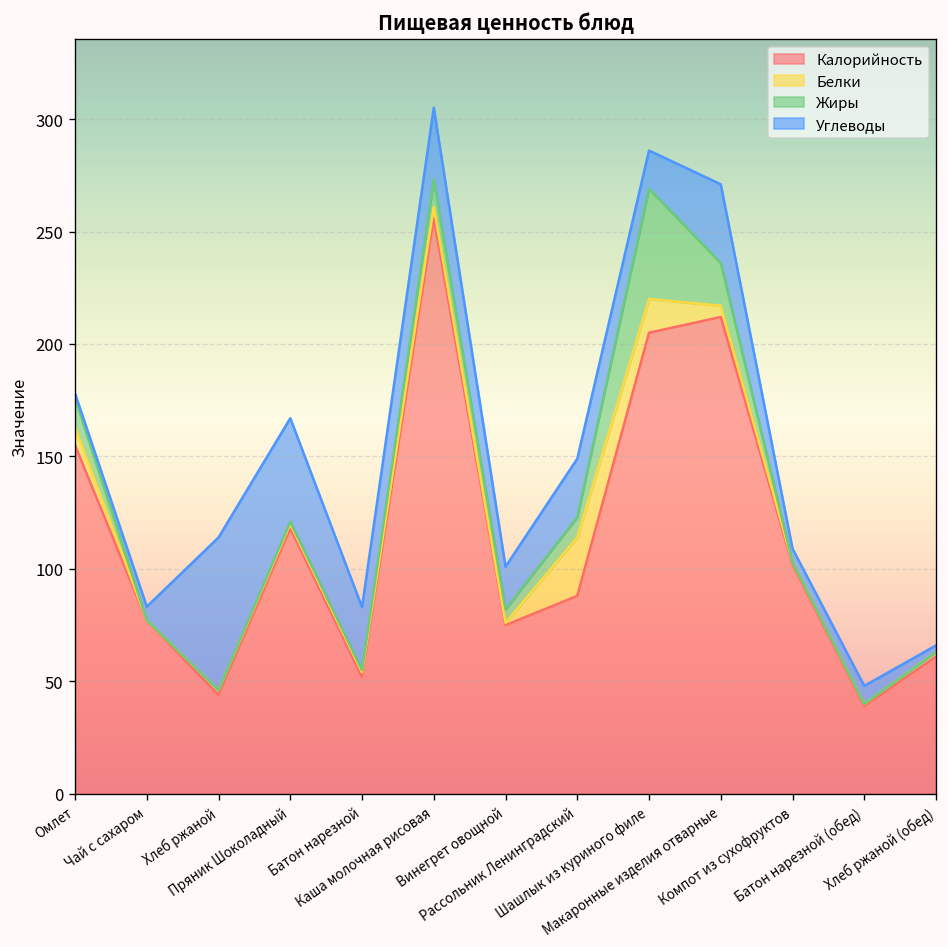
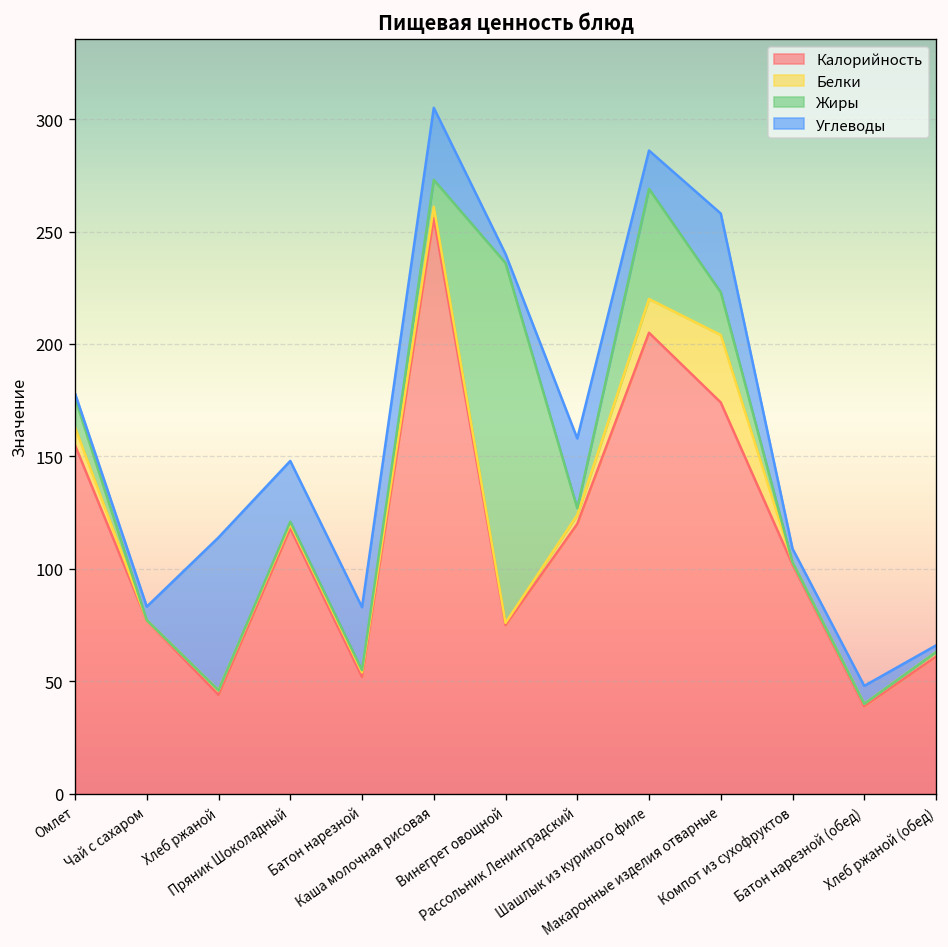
Углеводы, Пряник Шоколадный: 46 -> 27
Жиры, Винегрет овощной: 6 -> 160
Углеводы, Винегрет овощной: 19 -> 4
Калорийность, Рассольник Ленинградский: 88 -> 120
Белки, Рассольник Ленинградский: 26 -> 4
Жиры, Рассольник Ленинградский: 9 -> 3
Углеводы, Рассольник Ленинградский: 26 -> 31
Калорийность, Макаронные изделия отварные: 212 -> 174
Белки, Макаронные изделия отварные: 5 -> 30
